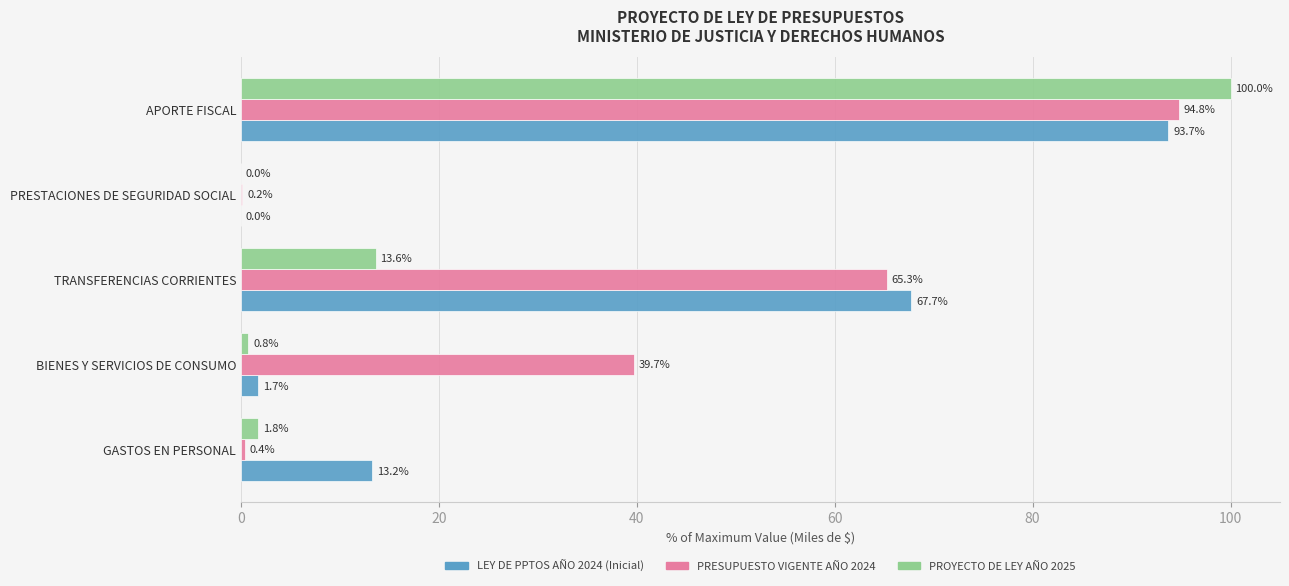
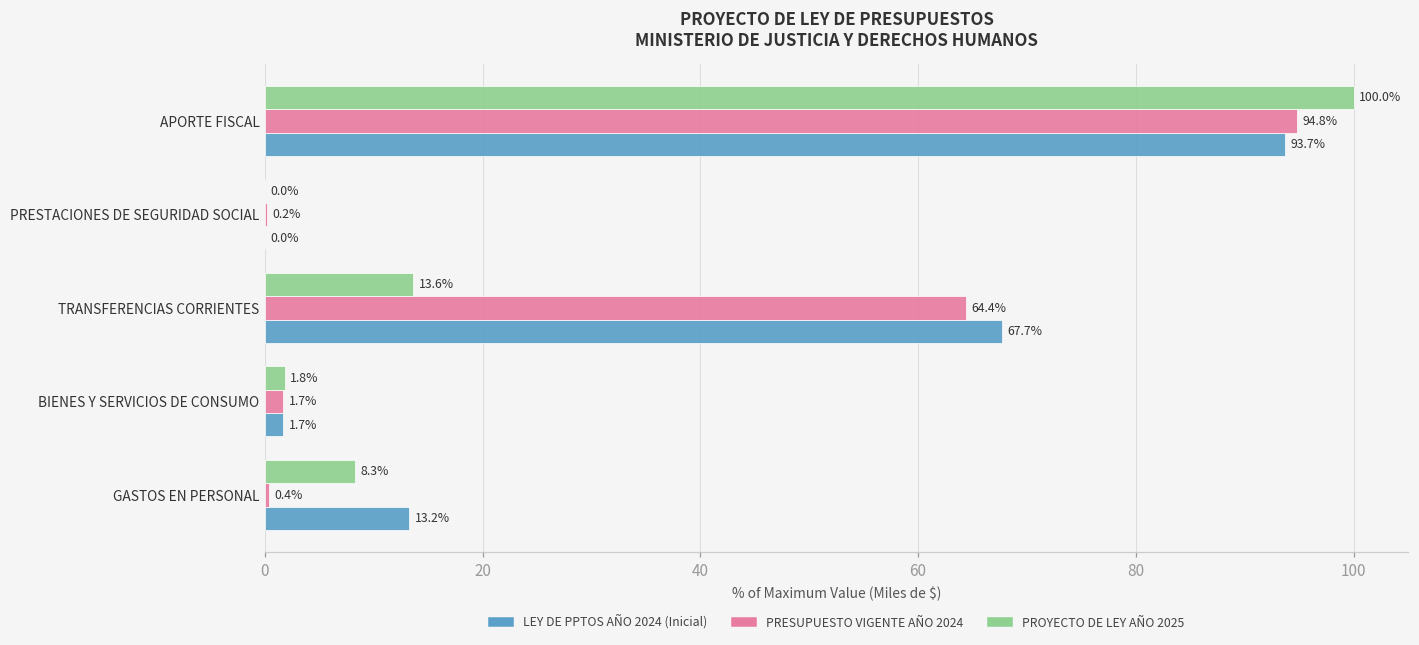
PRESUPUESTO VIGENTE AÑO 2024, TRANSFERENCIAS CORRIENTES: 65.3% -> 64.4%
PROYECTO DE LEY AÑO 2025, BIENES Y SERVICIOS DE CONSUMO: 0.8% -> 1.8%
PRESUPUESTO VIGENTE AÑO 2024, BIENES Y SERVICIOS DE CONSUMO: 39.7% -> 1.7%
PROYECTO DE LEY AÑO 2025, GASTOS EN PERSONAL: 1.8% -> 8.3%
